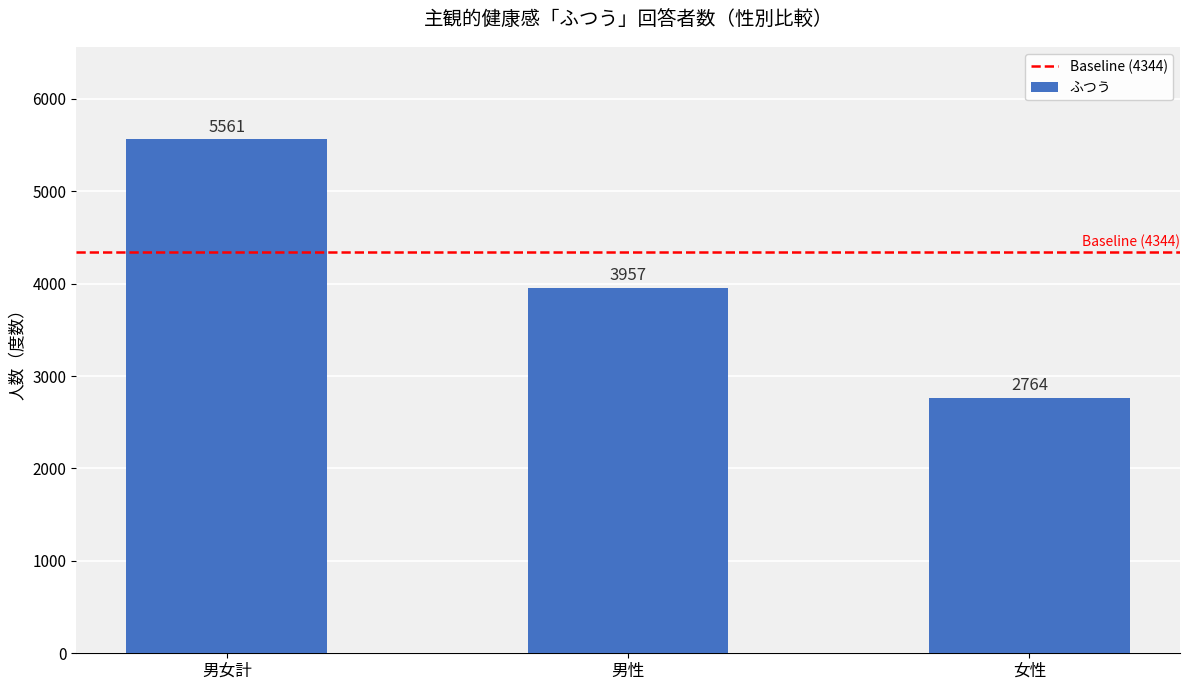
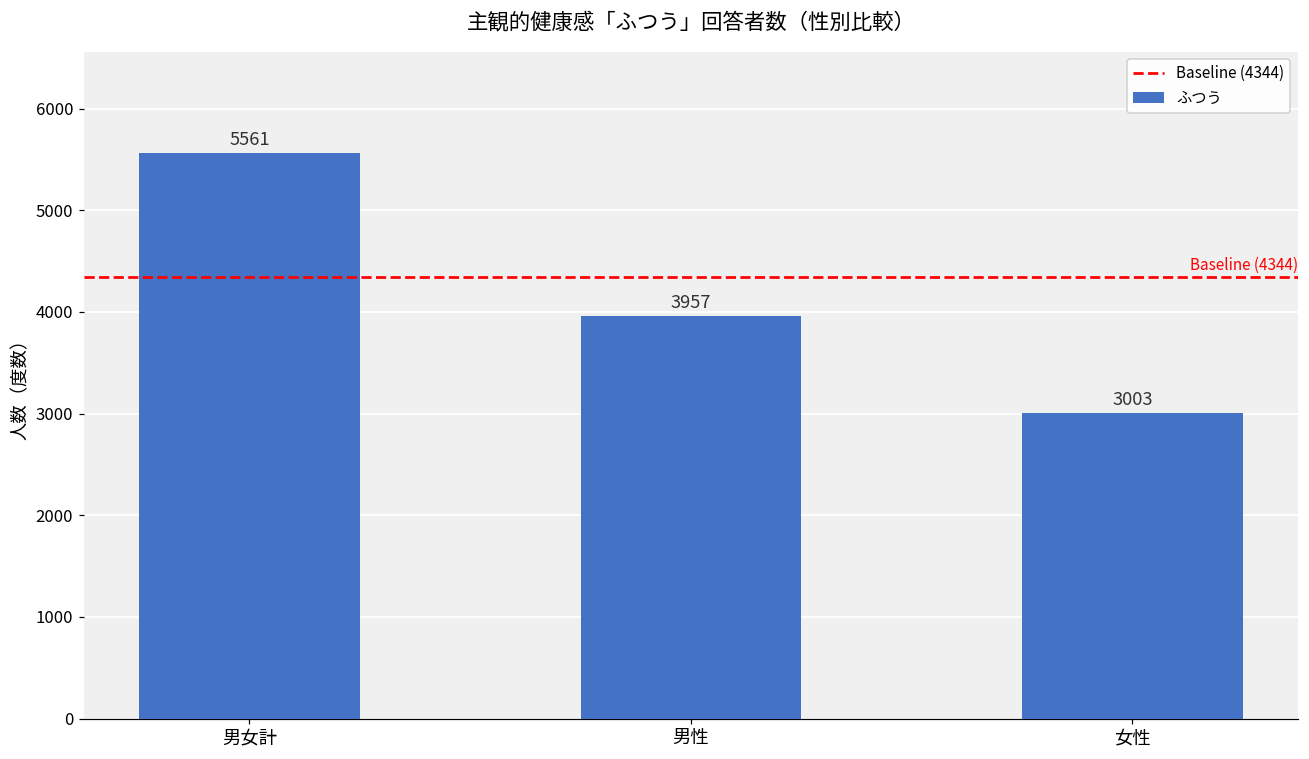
女性: 2764 -> 3003
